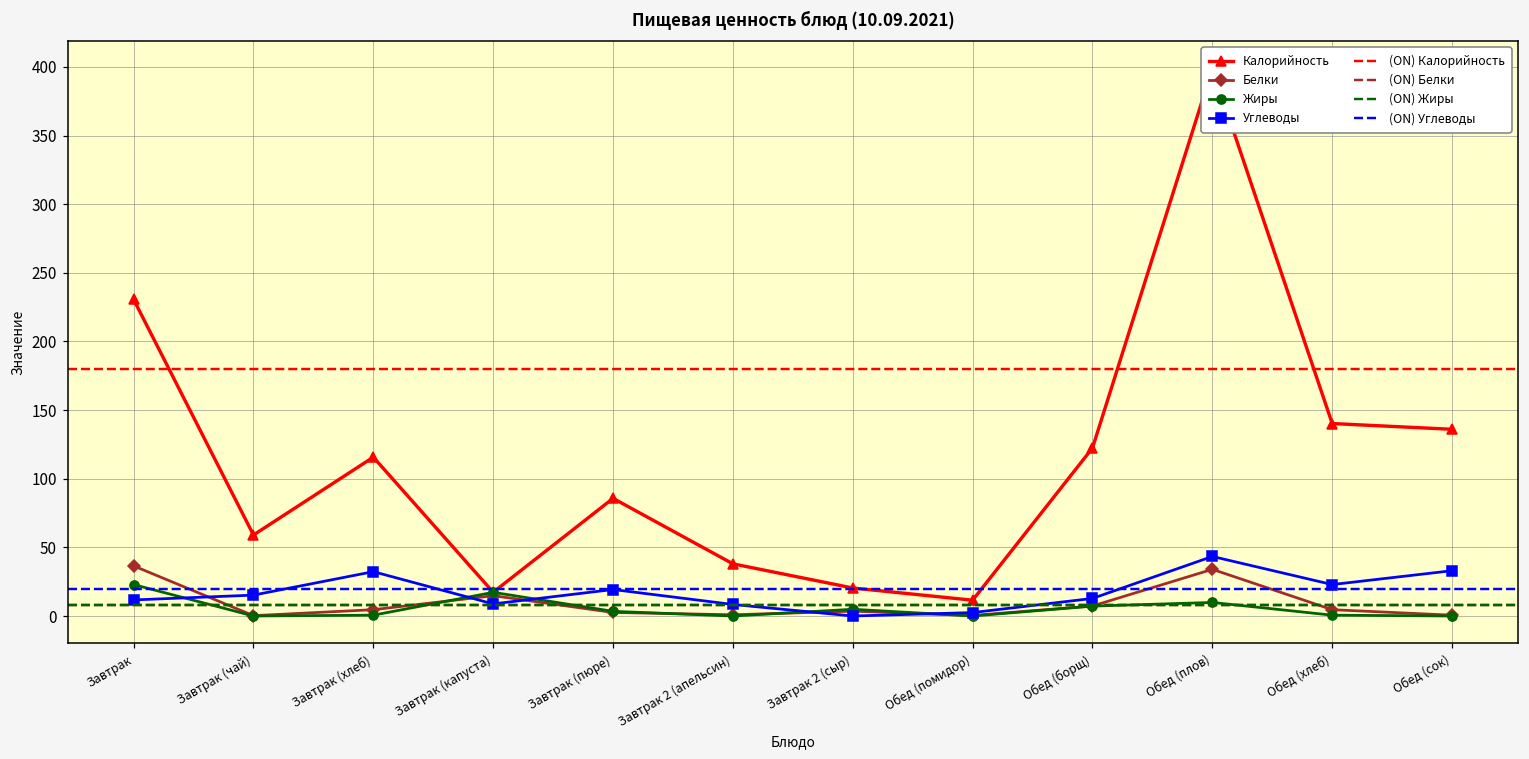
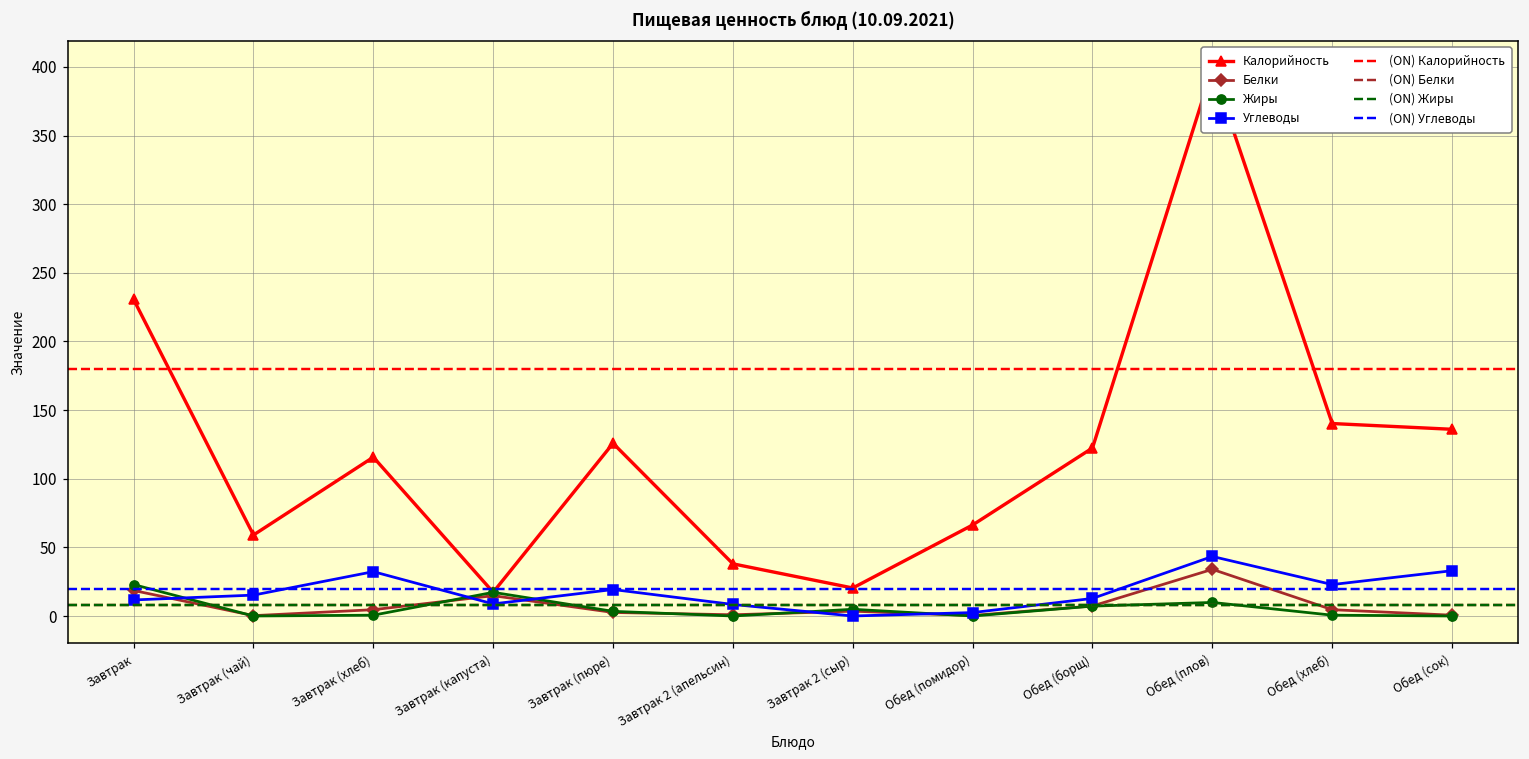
Белки, Завтрак: 37 -> 19
Калорийность, Завтрак (пюре): 86 -> 126
Калорийность, Обед (помидор): 12 -> 66
